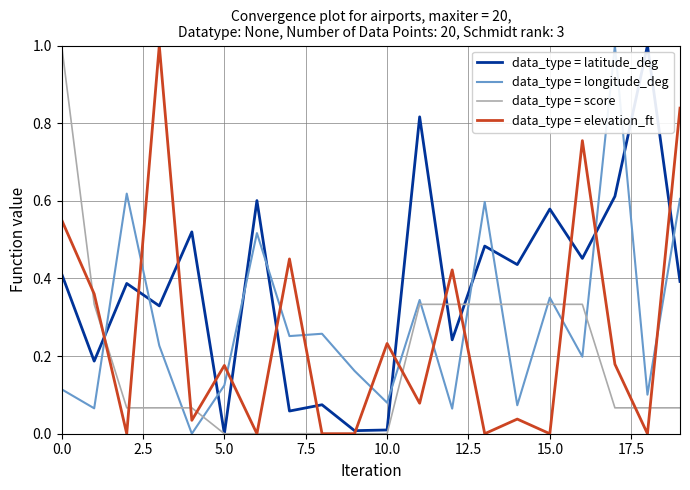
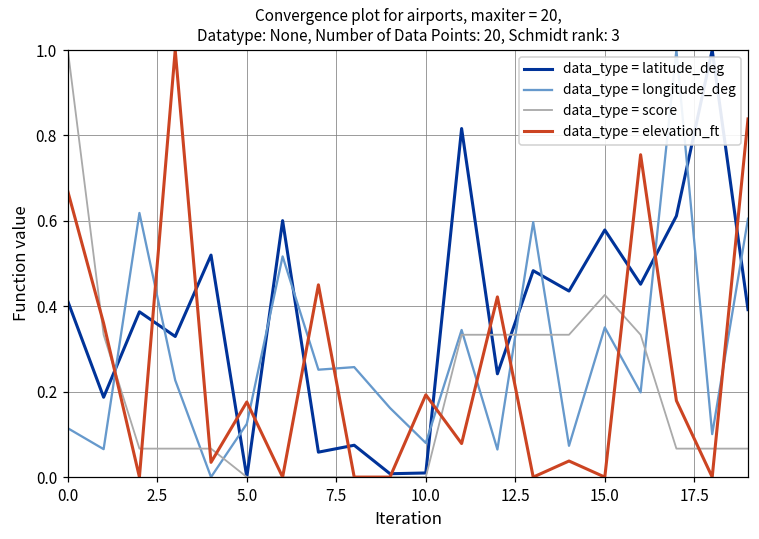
data_type = elevation_ft, 0.0: 0.55 -> 0.67
data_type = elevation_ft, 10.0: 0.23 -> 0.19
data_type = score, 15.0: 0.33 -> 0.43
